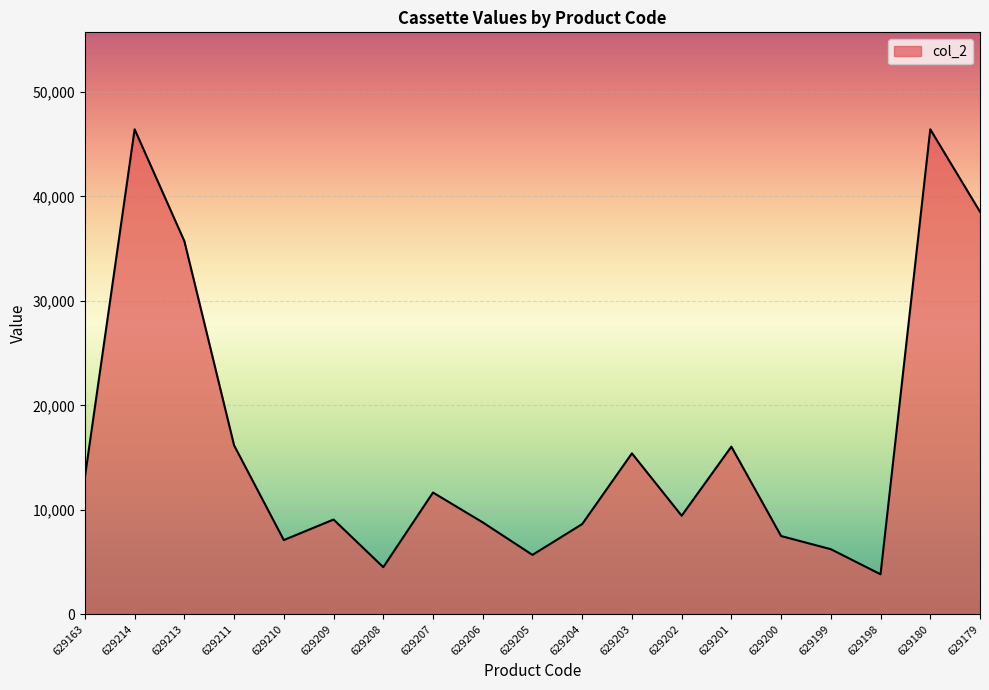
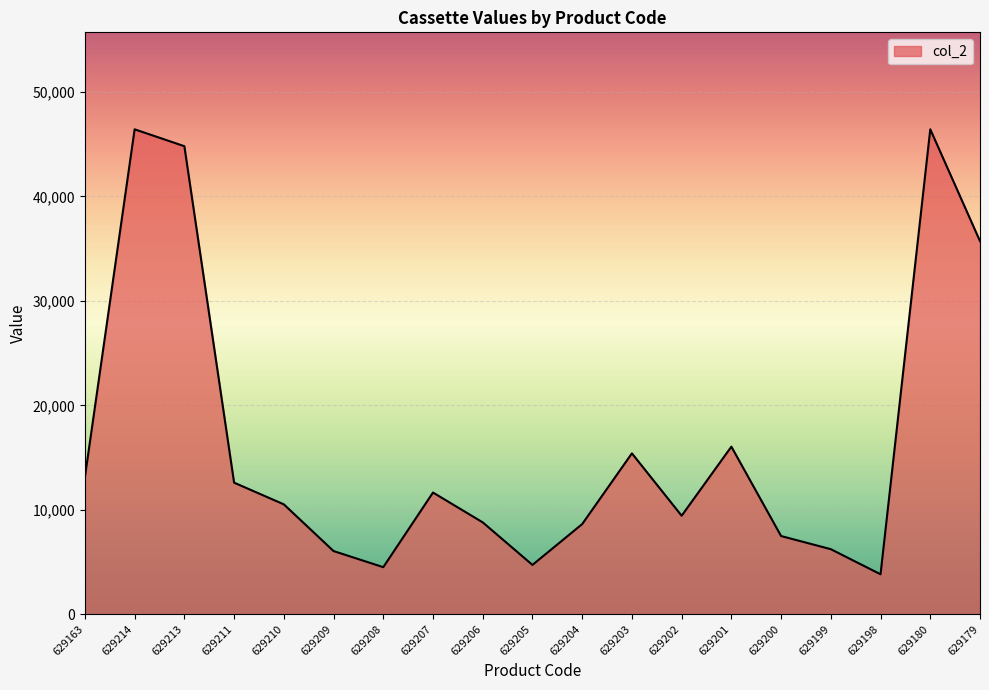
629213: 35,700 -> 44,800
629211: 16,200 -> 12,600
629210: 7,100 -> 10,500
629209: 9,100 -> 6,000
629205: 5,700 -> 4,700
629179: 38,500 -> 35,700
